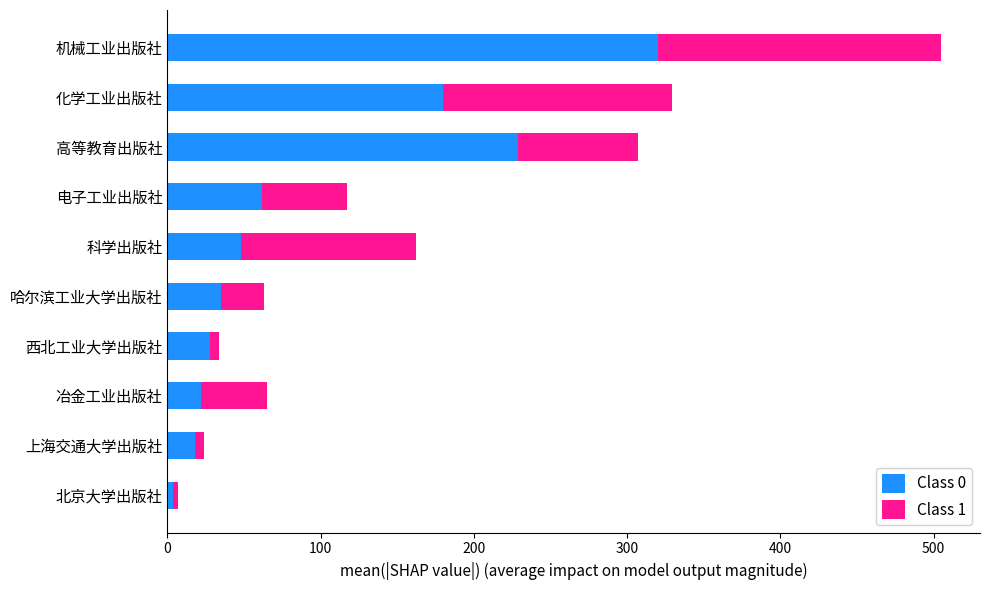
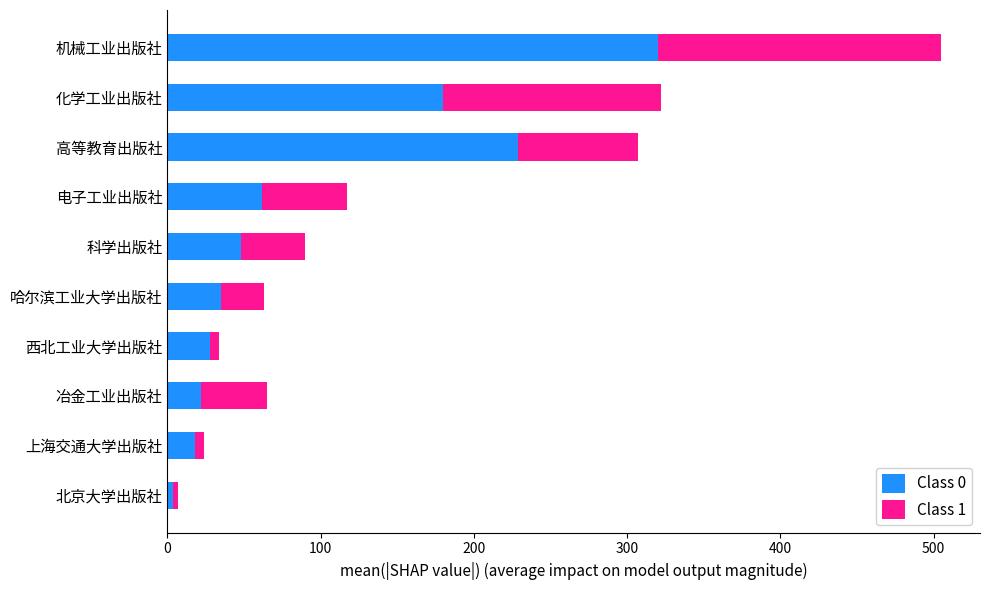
Class 1, 化学工业出版社: 149 -> 142
Class 1, 科学出版社: 114 -> 42
